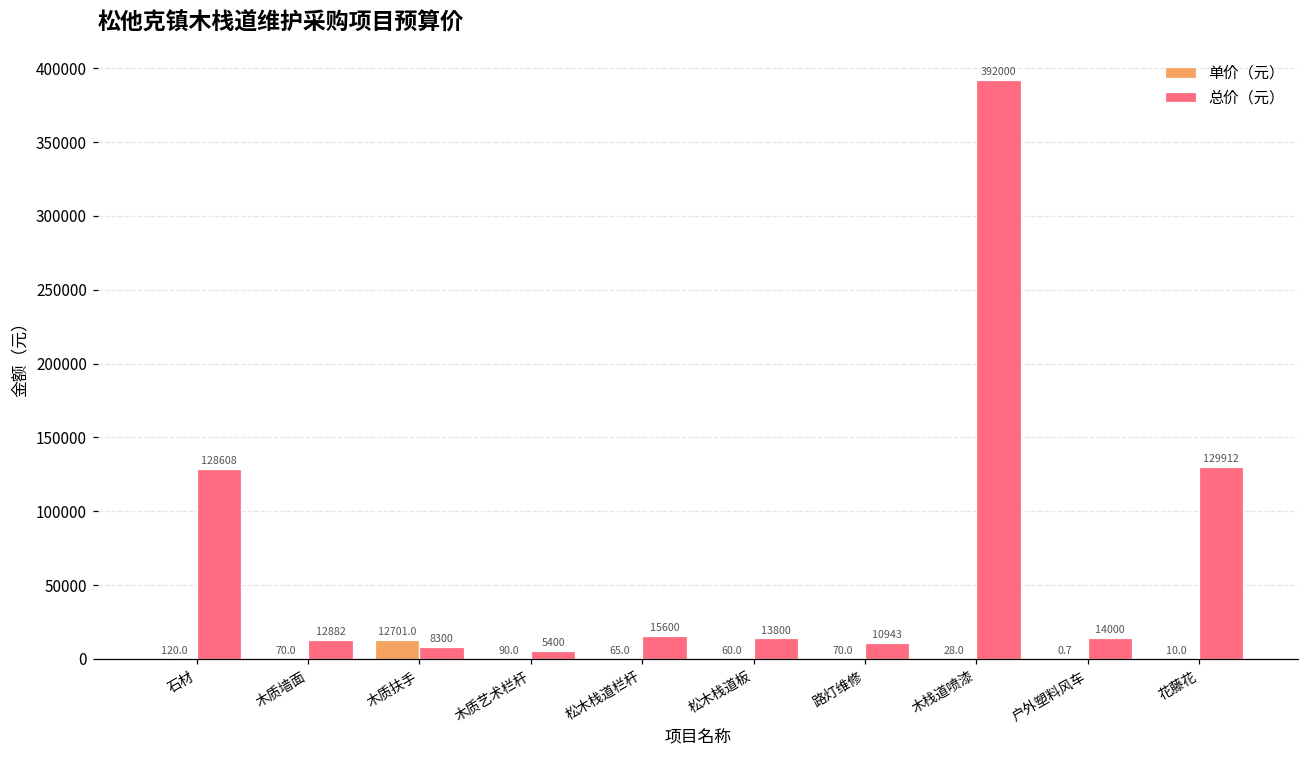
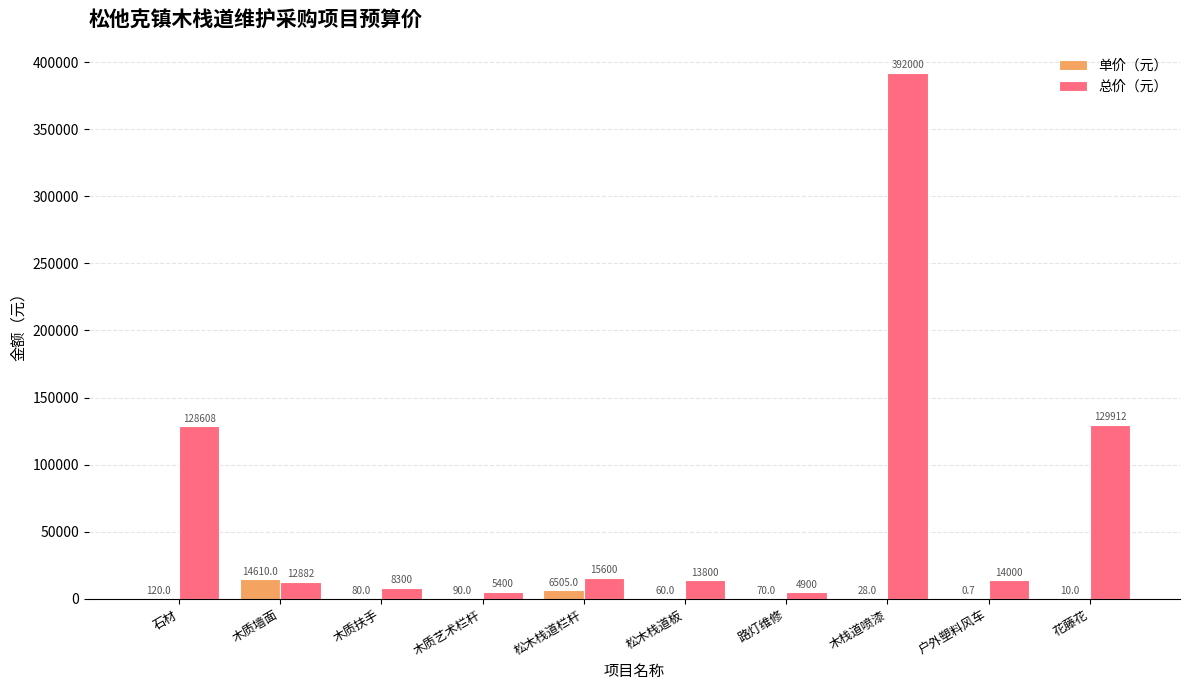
单价（元）, 木质墙面: 70.0 -> 14610.0
单价（元）, 木质扶手: 12701.0 -> 80.0
单价（元）, 松木栈道栏杆: 65.0 -> 6505.0
总价（元）, 路灯维修: 10943 -> 4900
